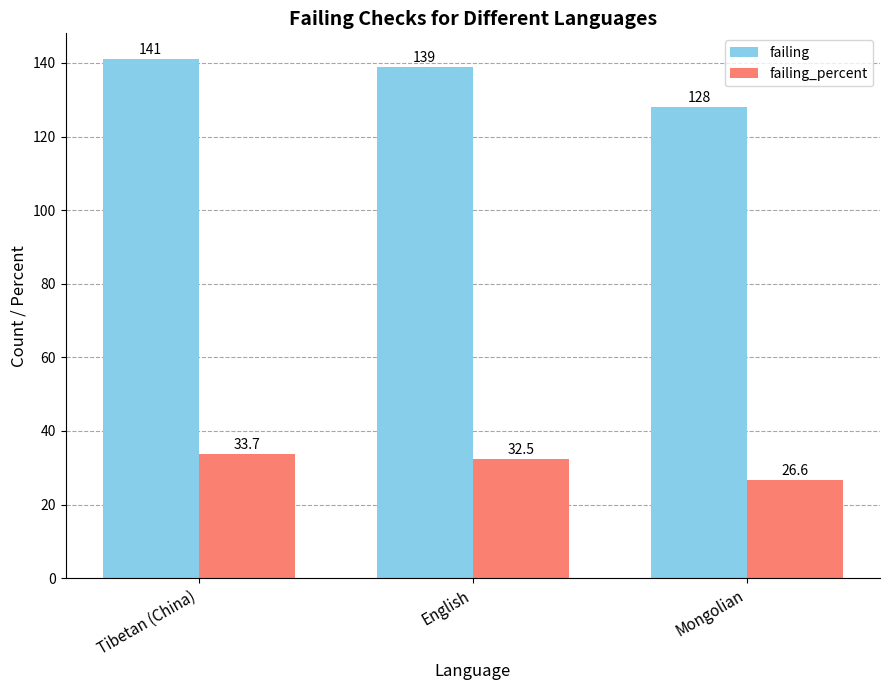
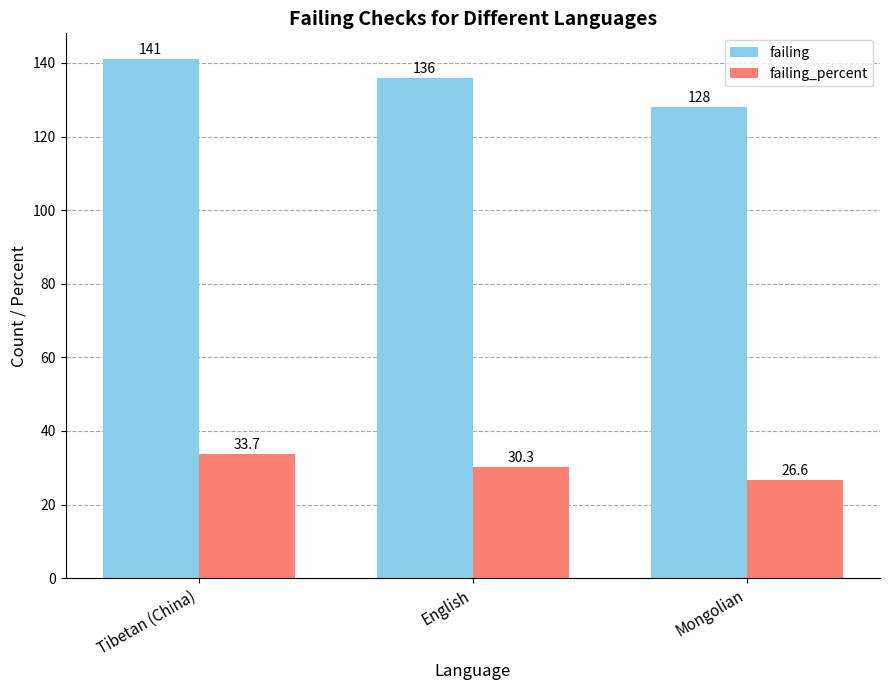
failing, English: 139 -> 136
failing_percent, English: 32.5 -> 30.3
